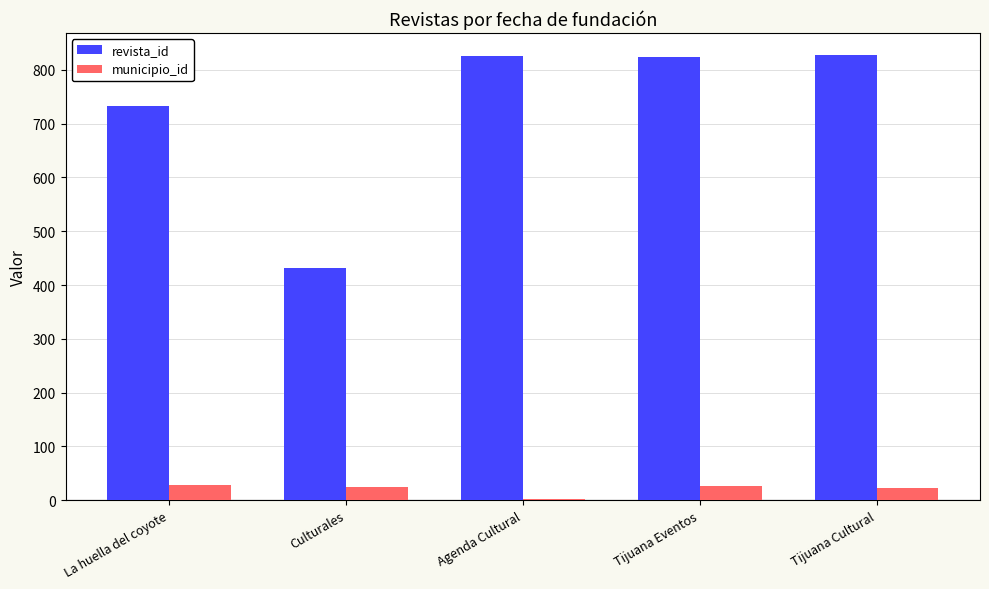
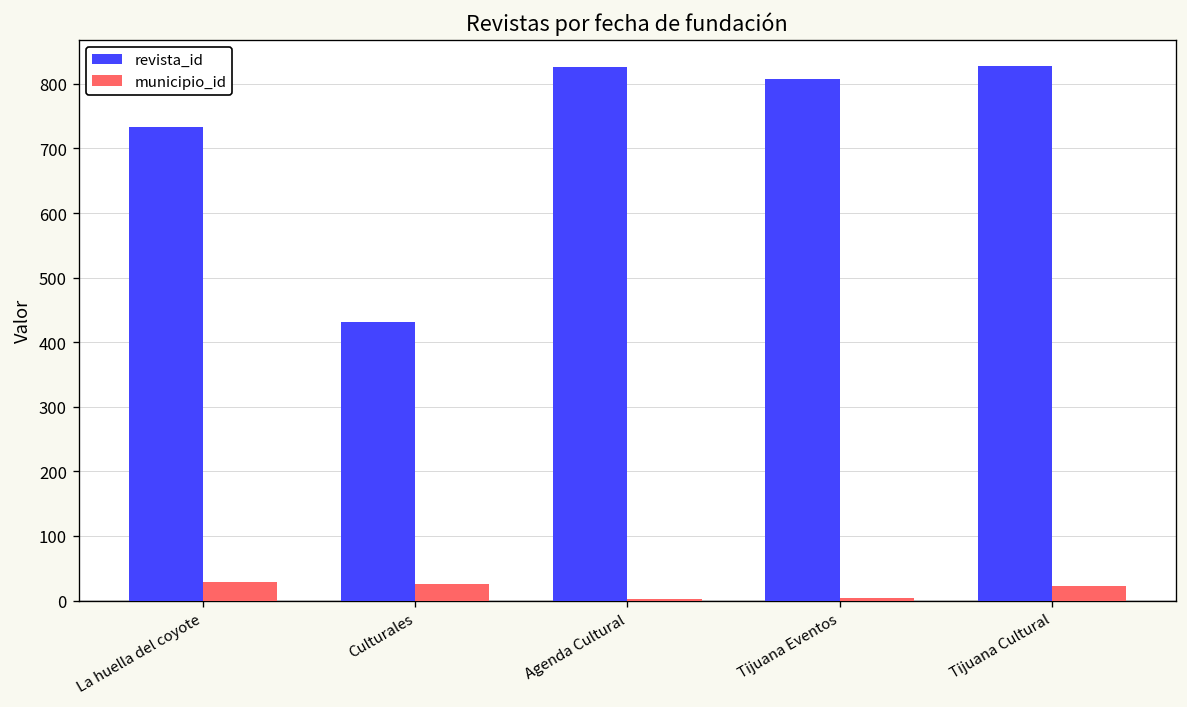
revista_id, Tijuana Eventos: 820 -> 810
municipio_id, Tijuana Eventos: 30 -> 0
